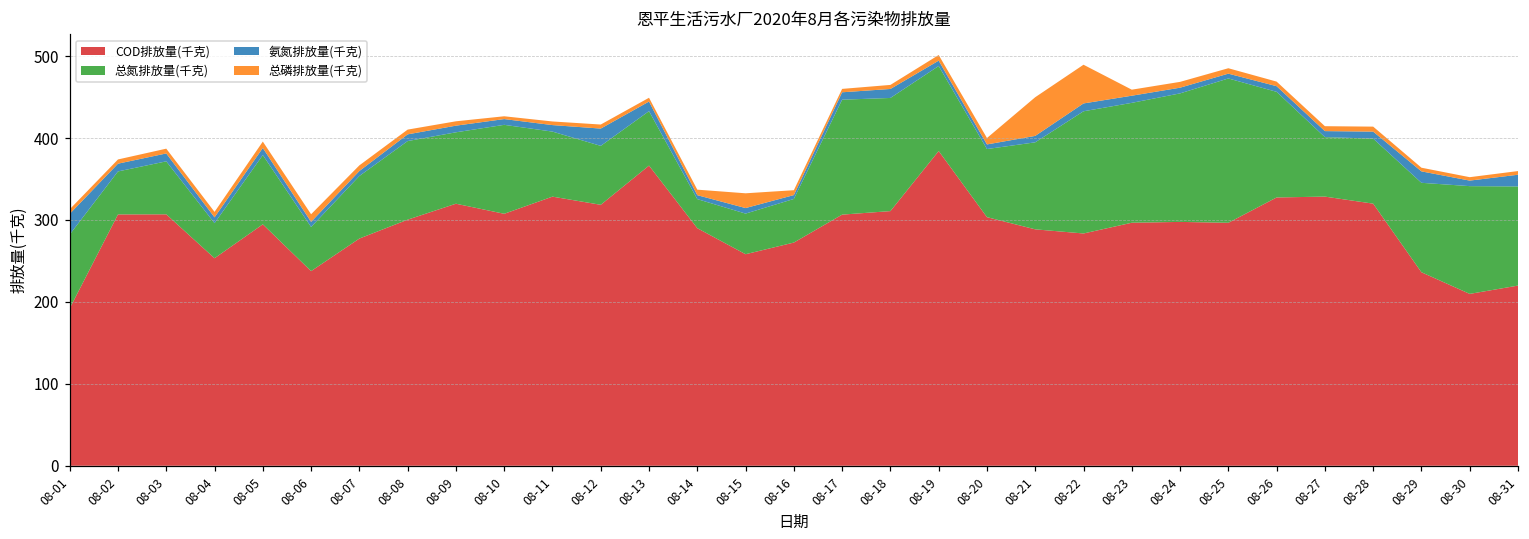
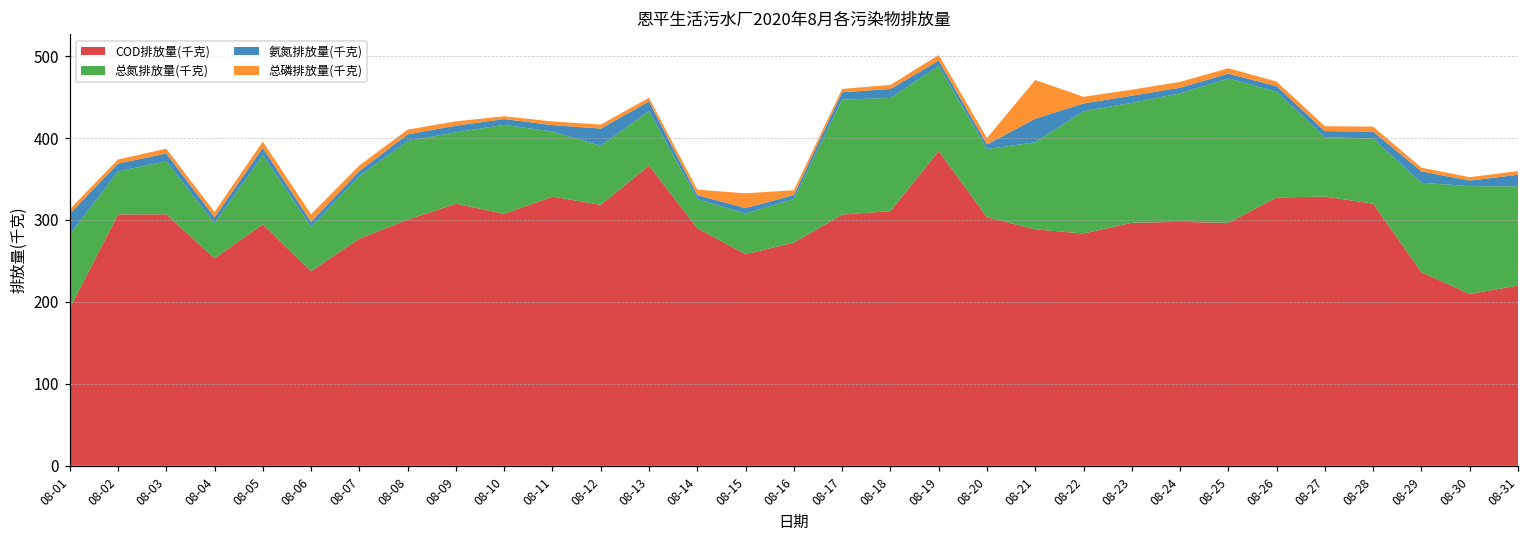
氨氮排放量(千克), 08-21: 10 -> 30
总磷排放量(千克), 08-22: 50 -> 10
